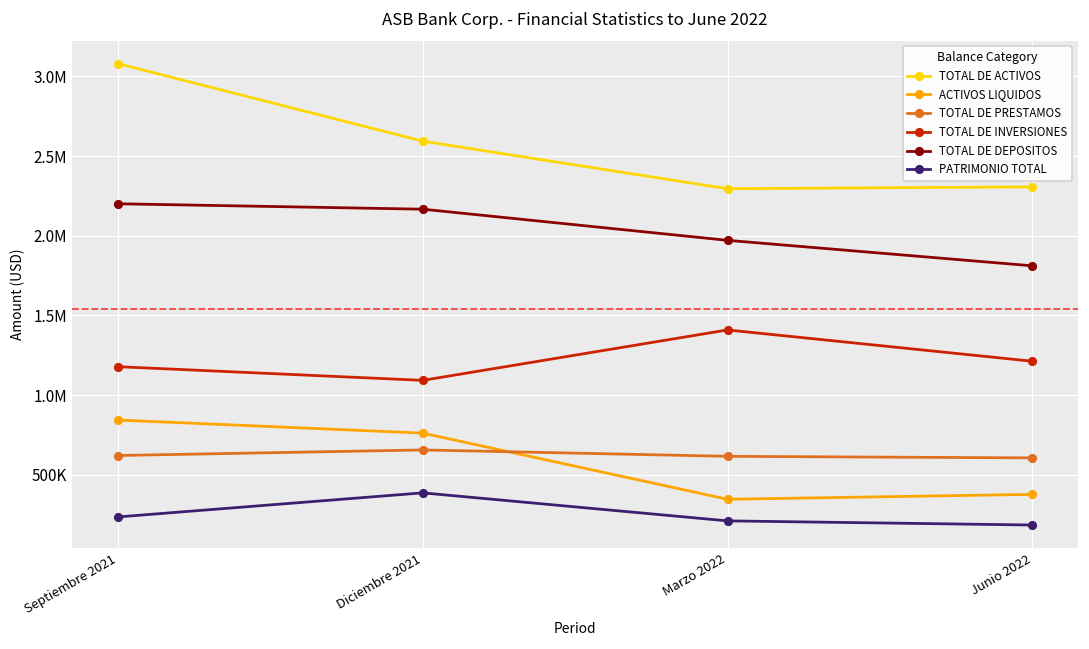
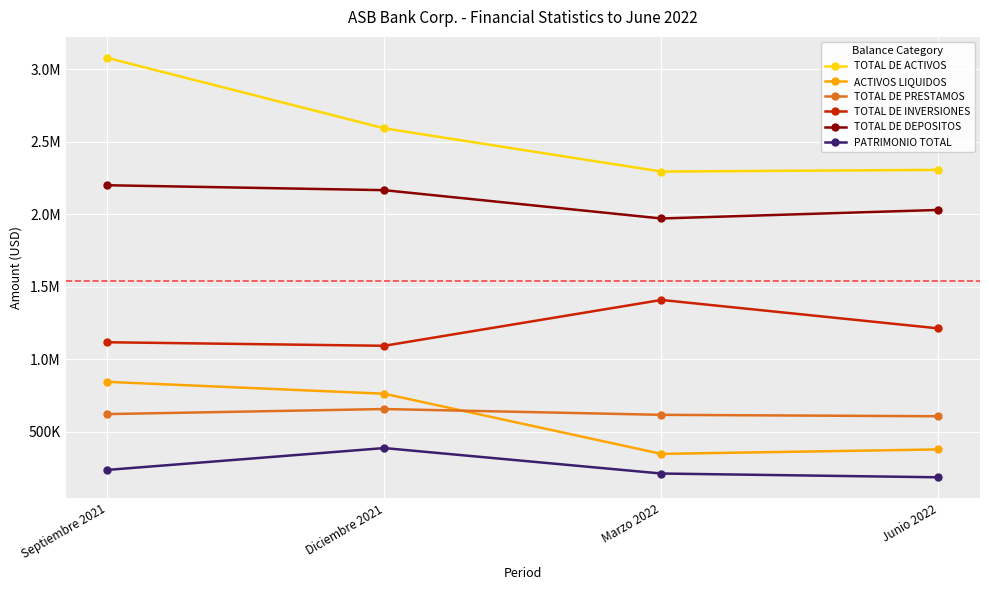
TOTAL DE INVERSIONES, Septiembre 2021: 1180000 -> 1120000
TOTAL DE DEPOSITOS, Junio 2022: 1810000 -> 2030000
